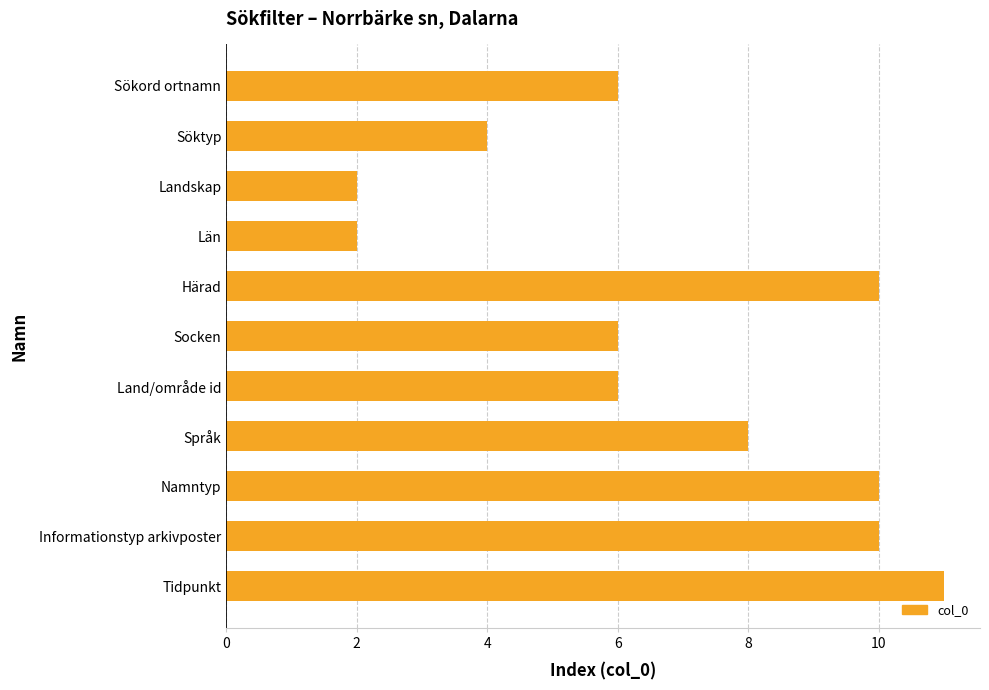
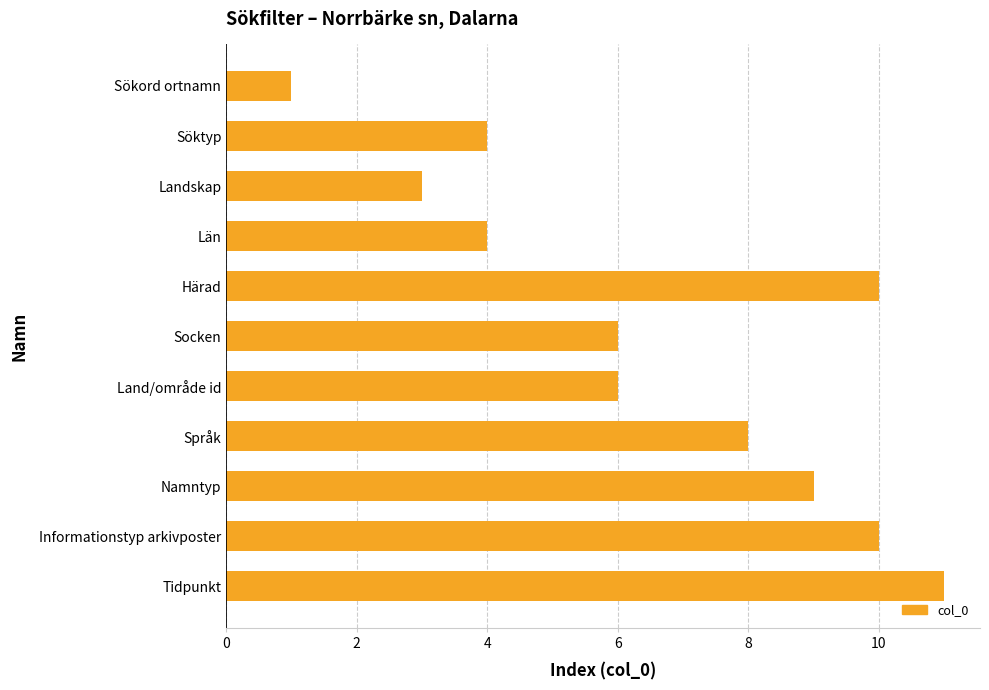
Sökord ortnamn: 6 -> 1
Landskap: 2 -> 3
Län: 2 -> 4
Namntyp: 10 -> 9
